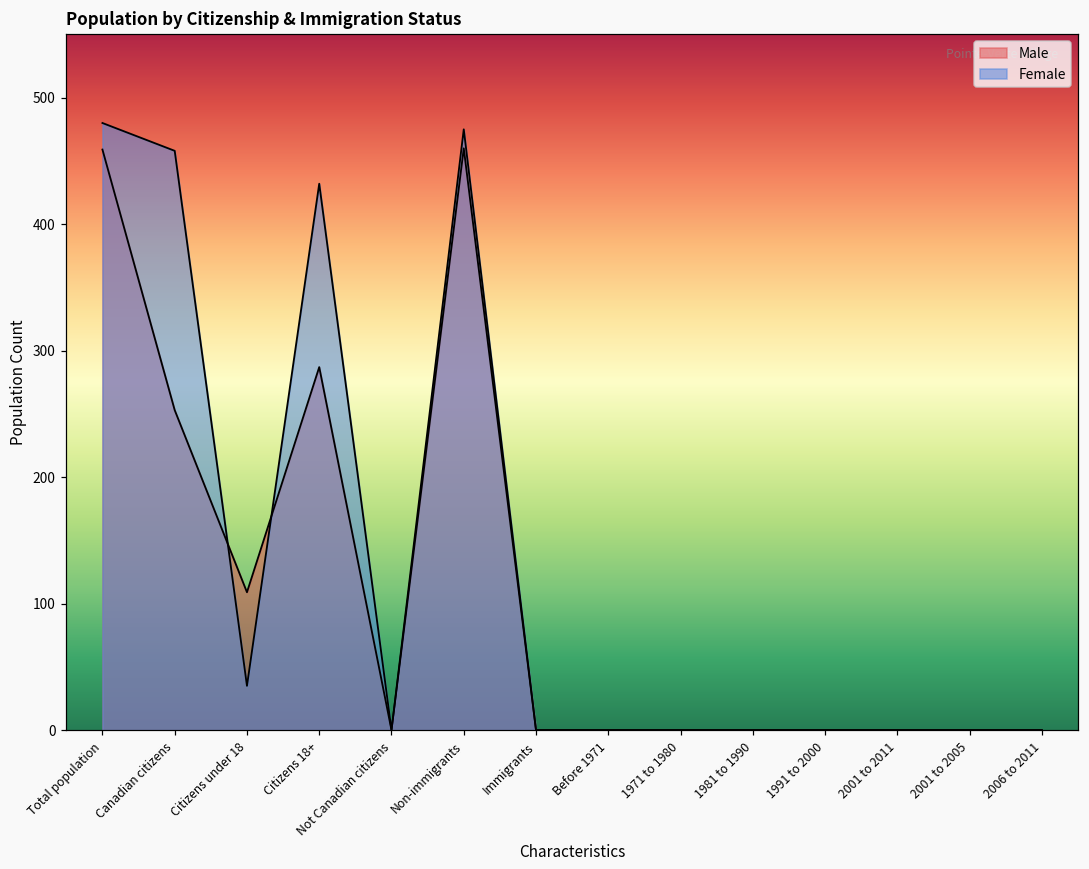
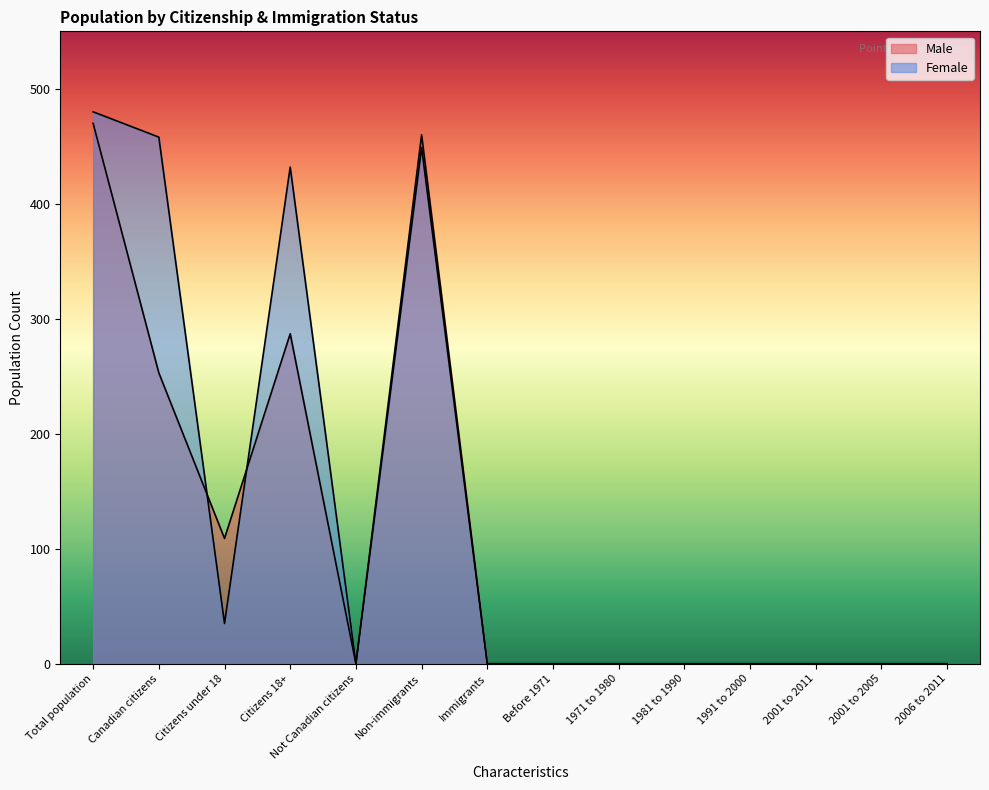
Male, Total population: 459 -> 470
Female, Non-immigrants: 475 -> 449
